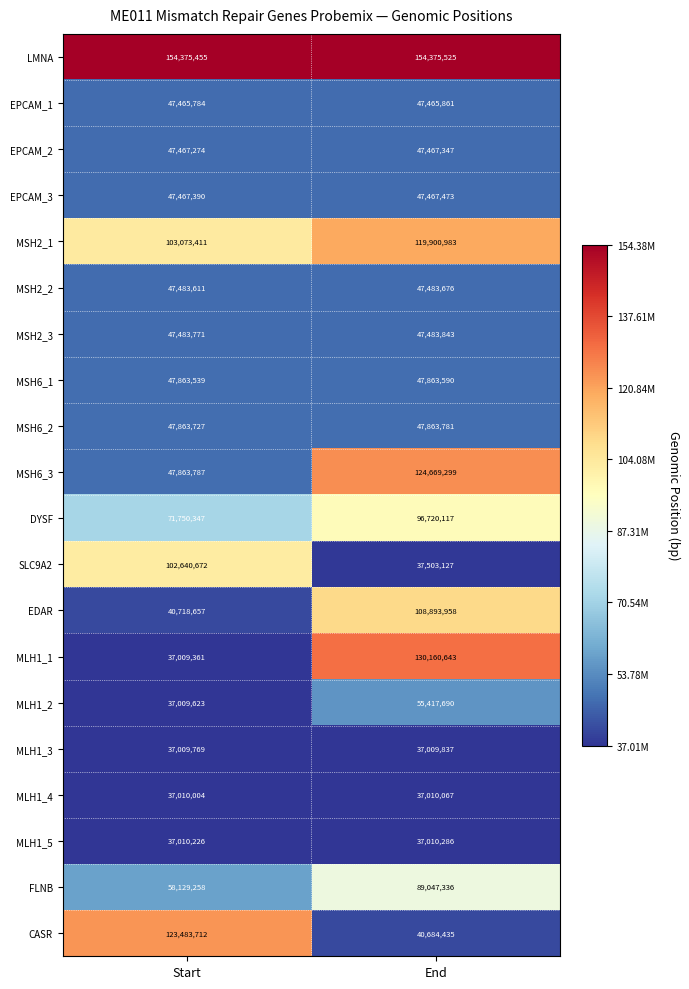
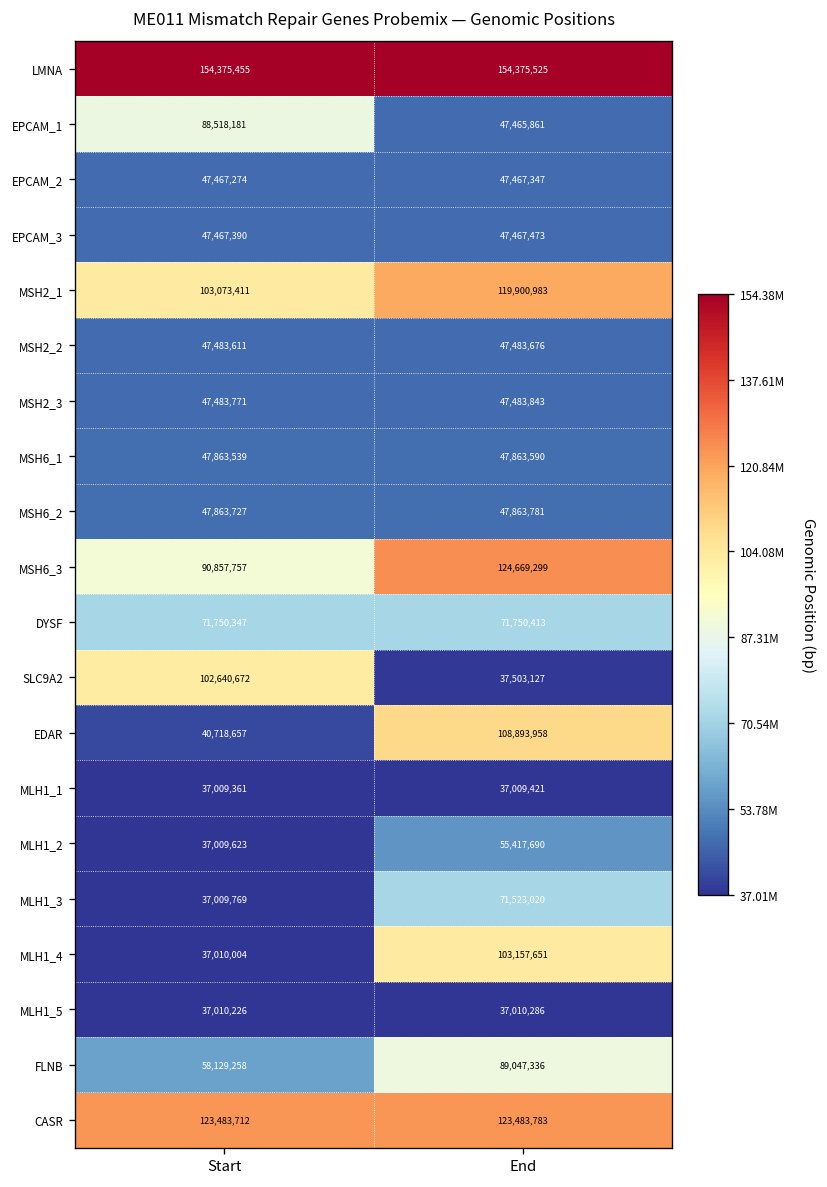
EPCAM_1, Start: 47,465,784 -> 88,518,181
MSH6_3, Start: 47,863,787 -> 90,857,757
DYSF, End: 96,720,117 -> 71,750,413
MLH1_1, End: 130,160,643 -> 37,009,421
MLH1_3, End: 37,009,837 -> 71,523,020
MLH1_4, End: 37,010,067 -> 103,157,651
CASR, End: 40,684,435 -> 123,483,783
